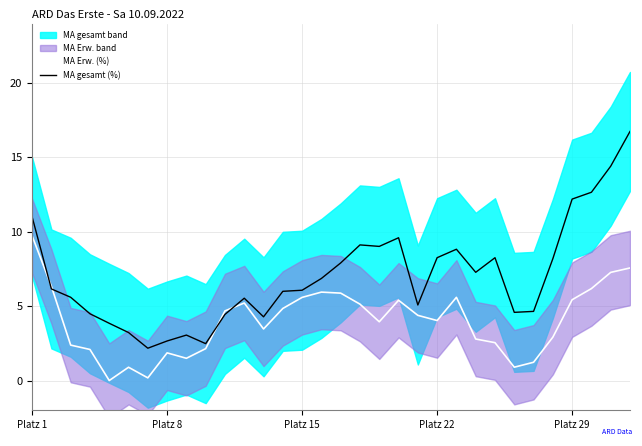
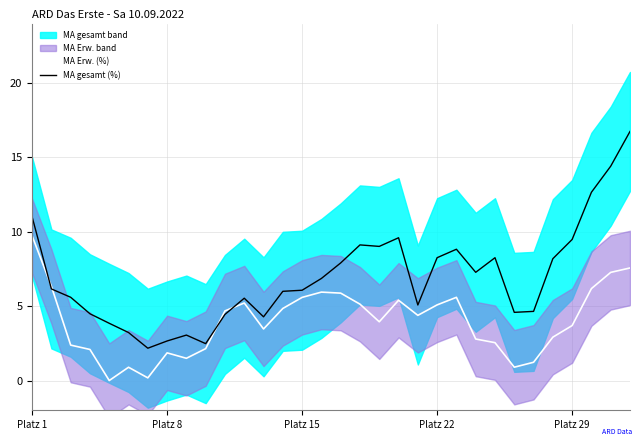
MA Erw. (%), Platz 22: 4.0 -> 5.1
MA Erw. (%), Platz 29: 5.4 -> 3.7
MA gesamt (%), Platz 29: 12.2 -> 9.5
